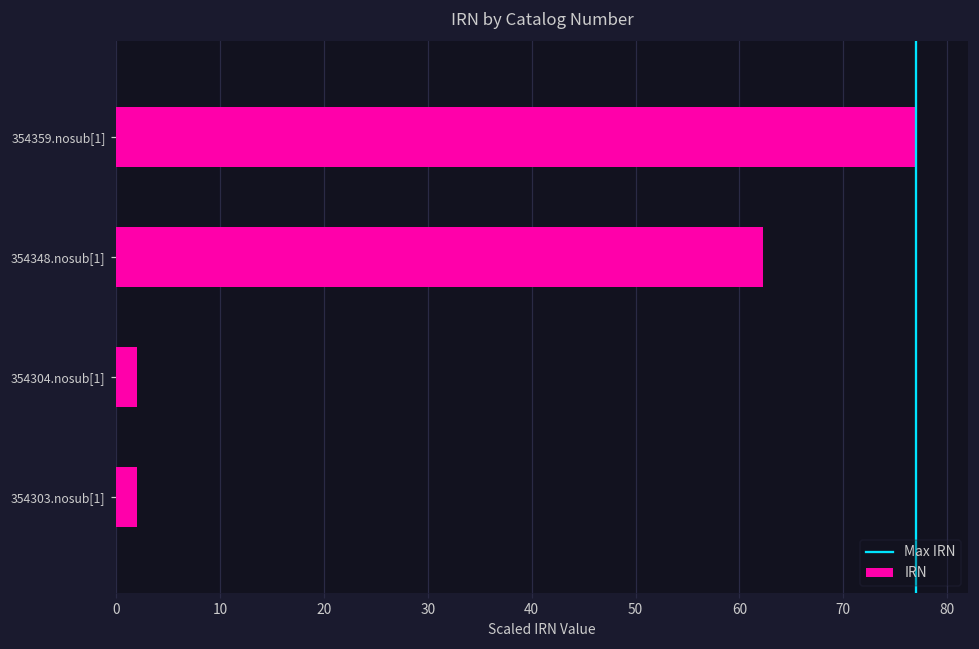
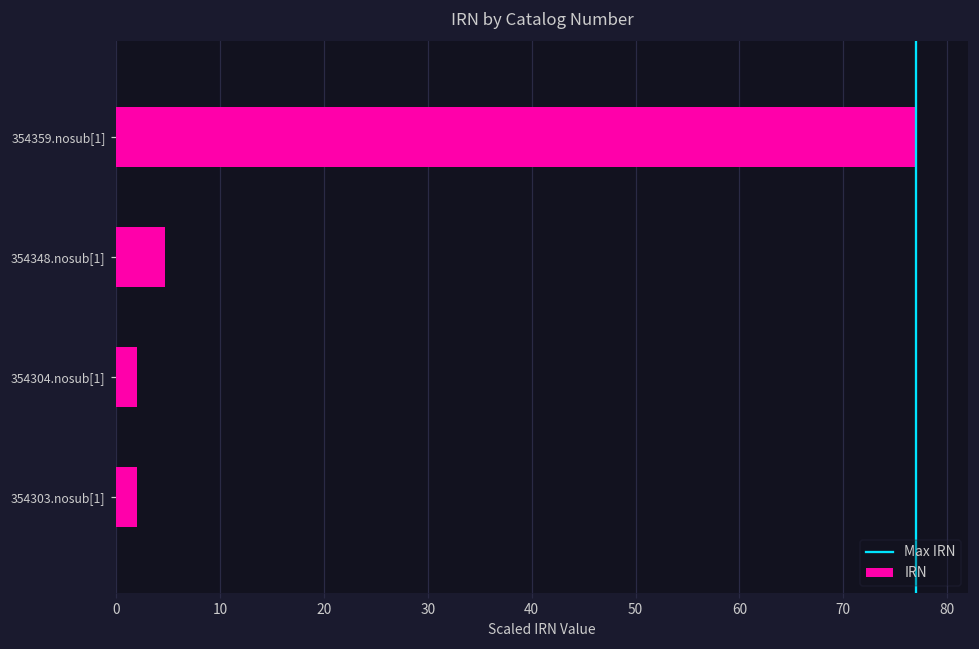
354348.nosub[1]: 62 -> 5
